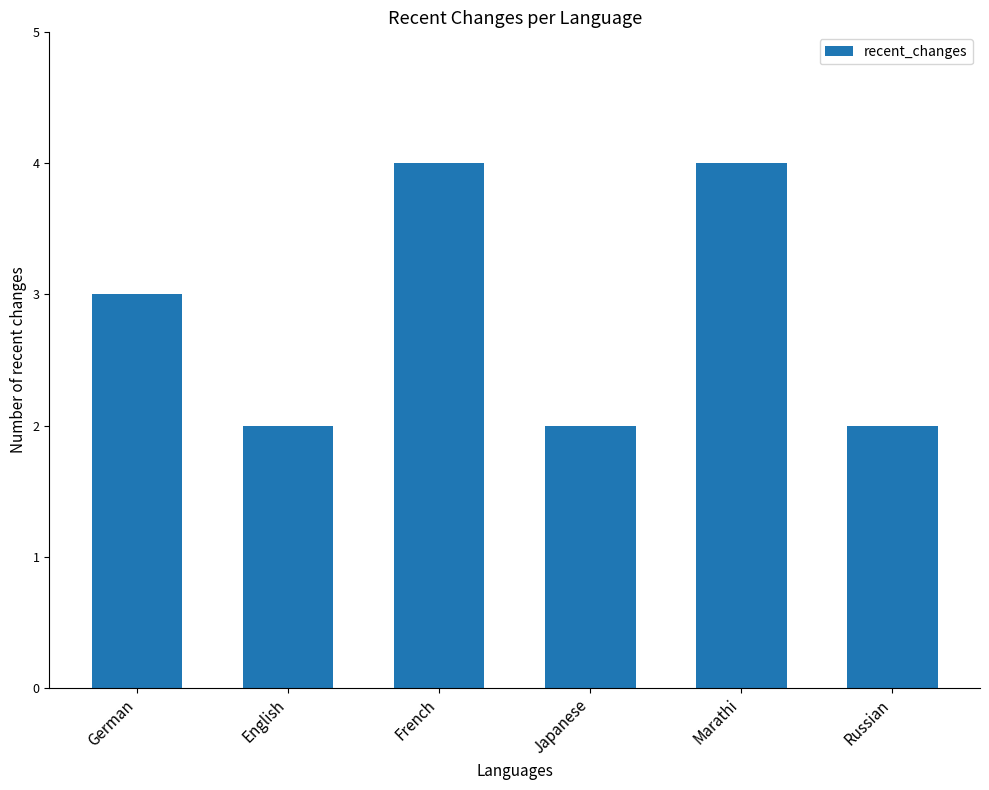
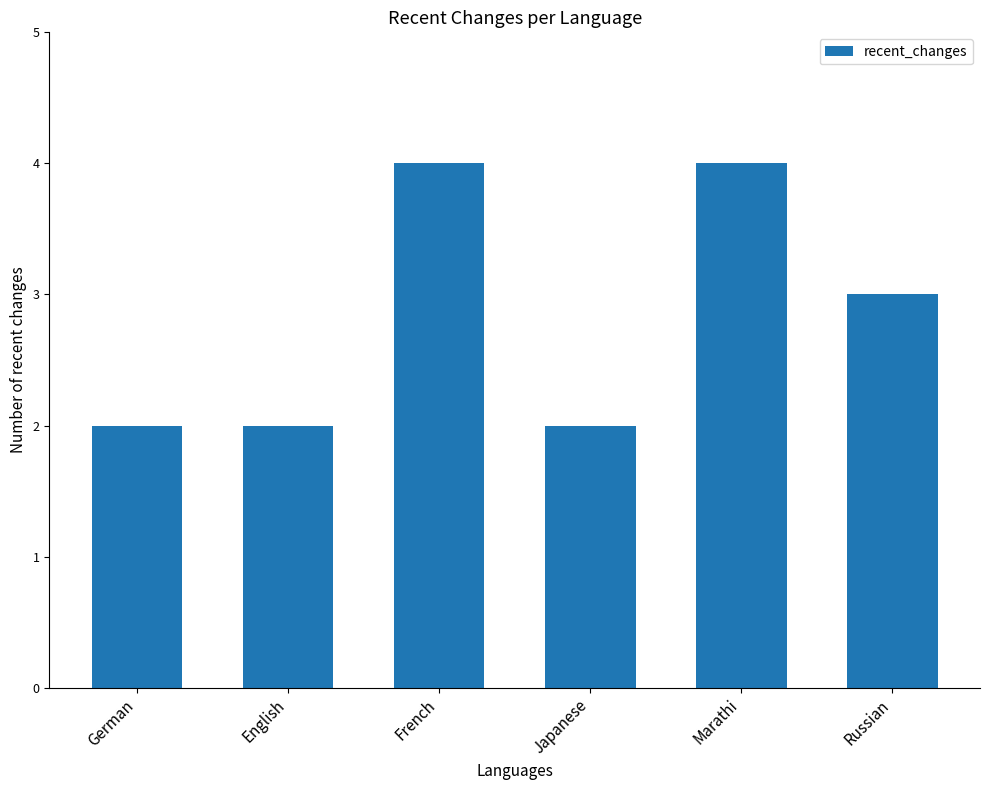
German: 3 -> 2
Russian: 2 -> 3
